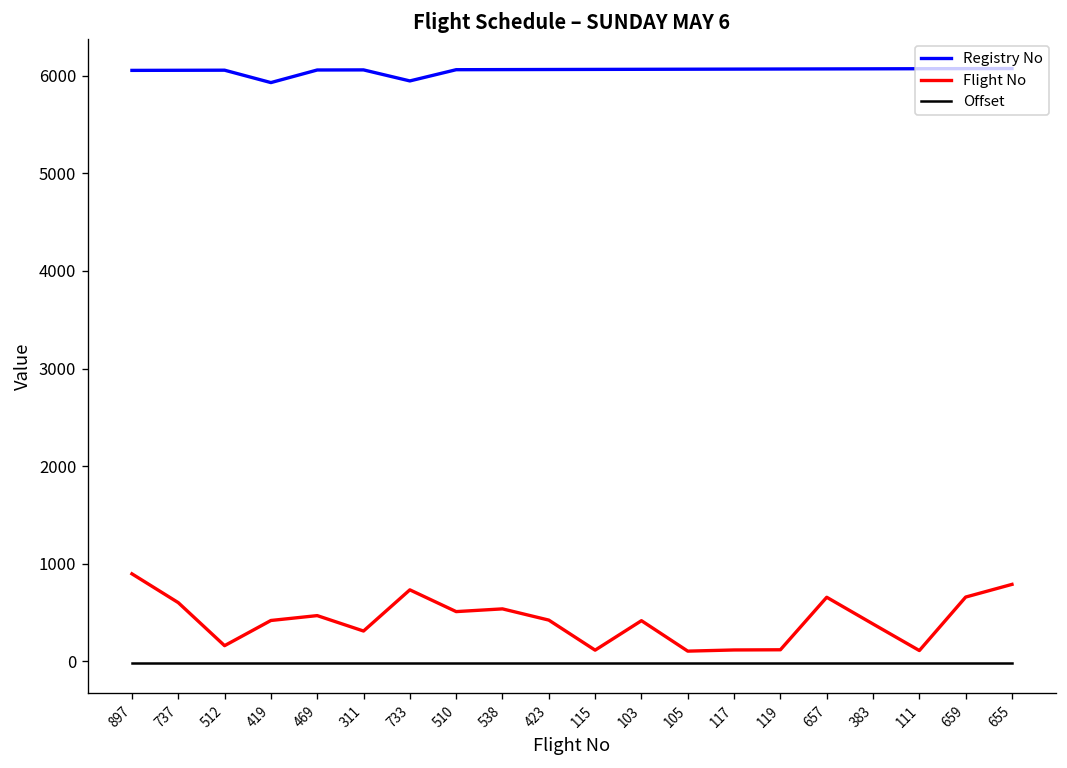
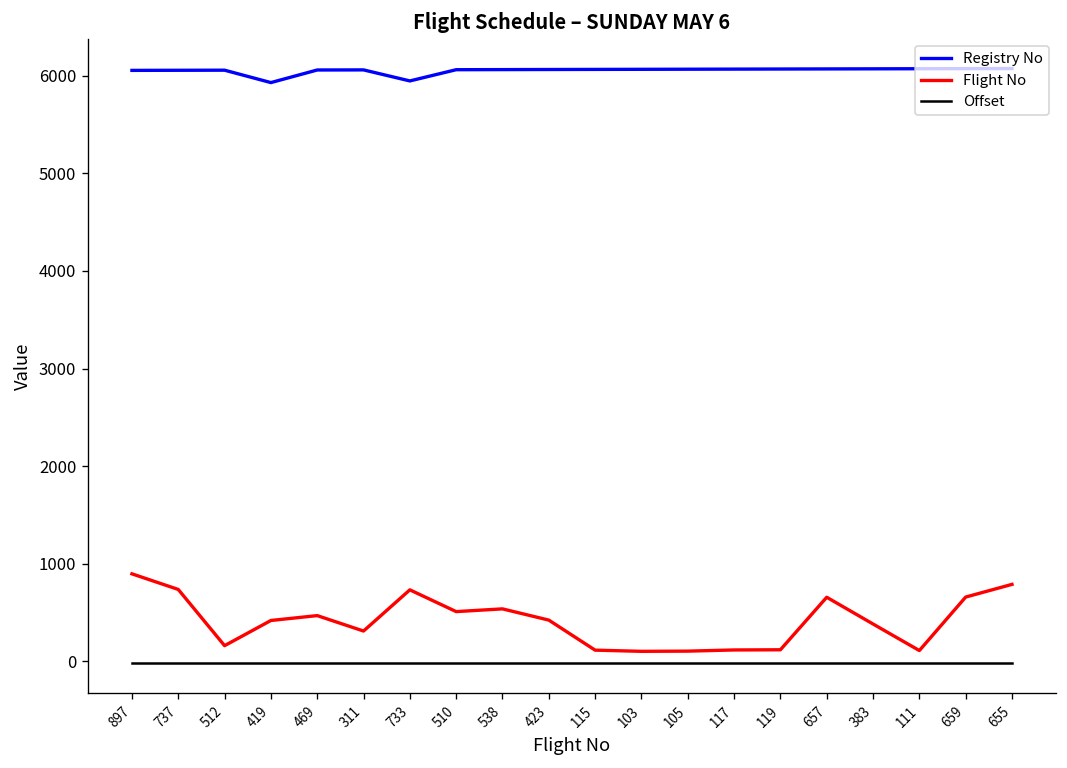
Flight No, 737: 600 -> 700
Flight No, 103: 400 -> 100
